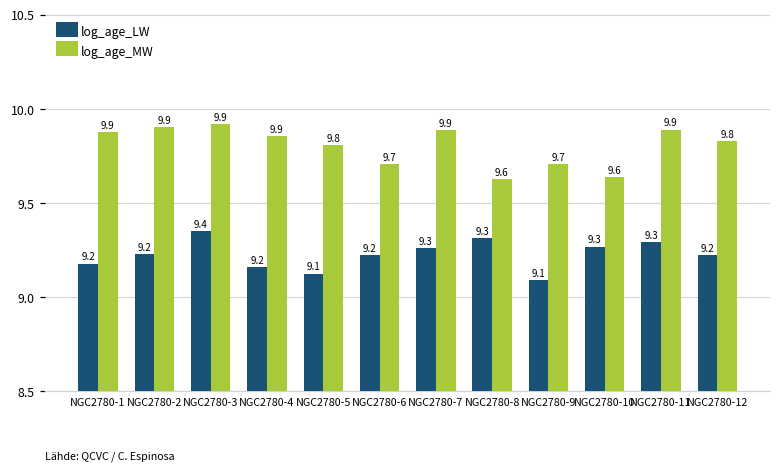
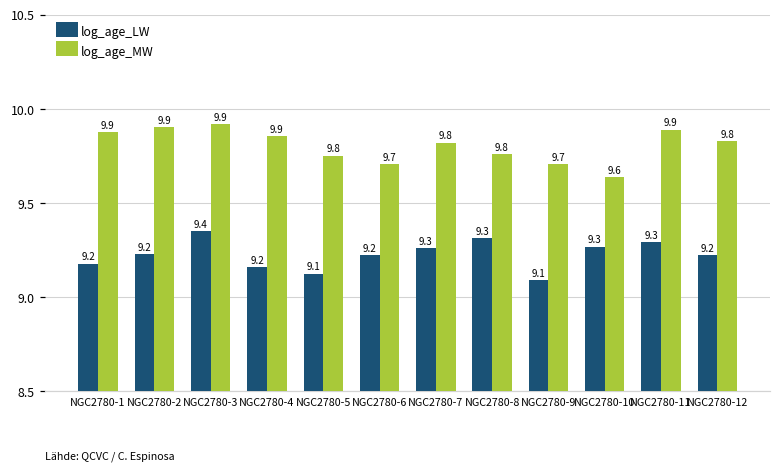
log_age_MW, NGC2780-5: 9.81 -> 9.75
log_age_MW, NGC2780-7: 9.9 -> 9.8
log_age_MW, NGC2780-8: 9.6 -> 9.8
